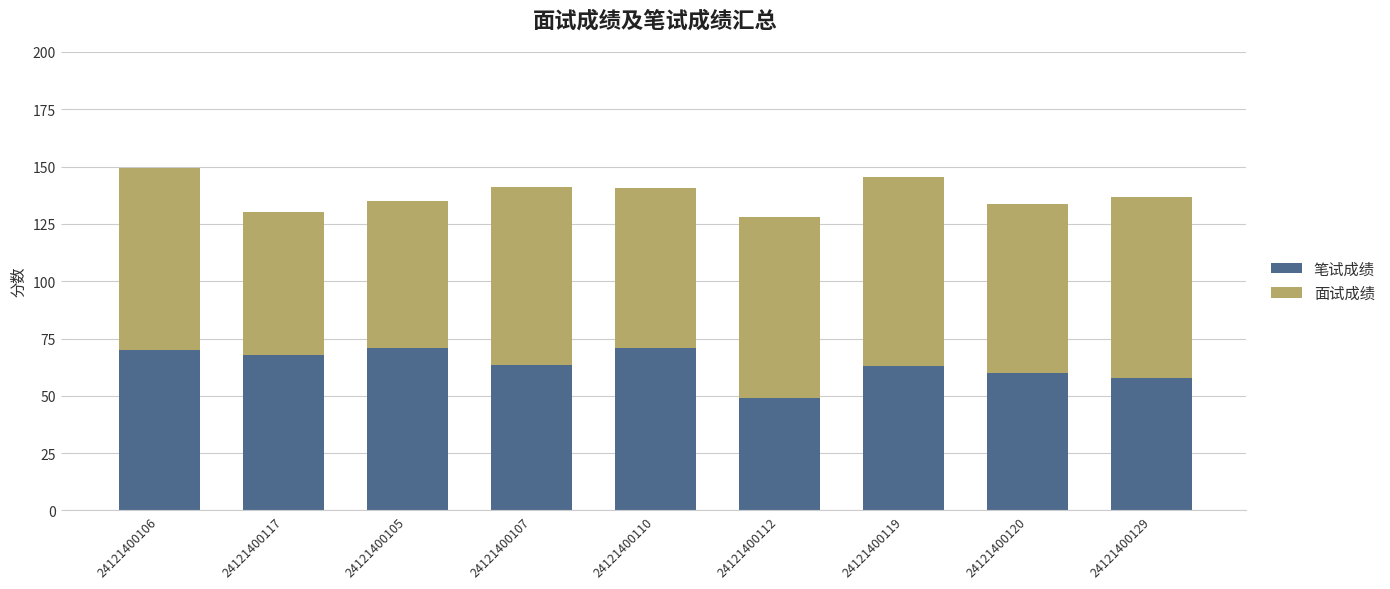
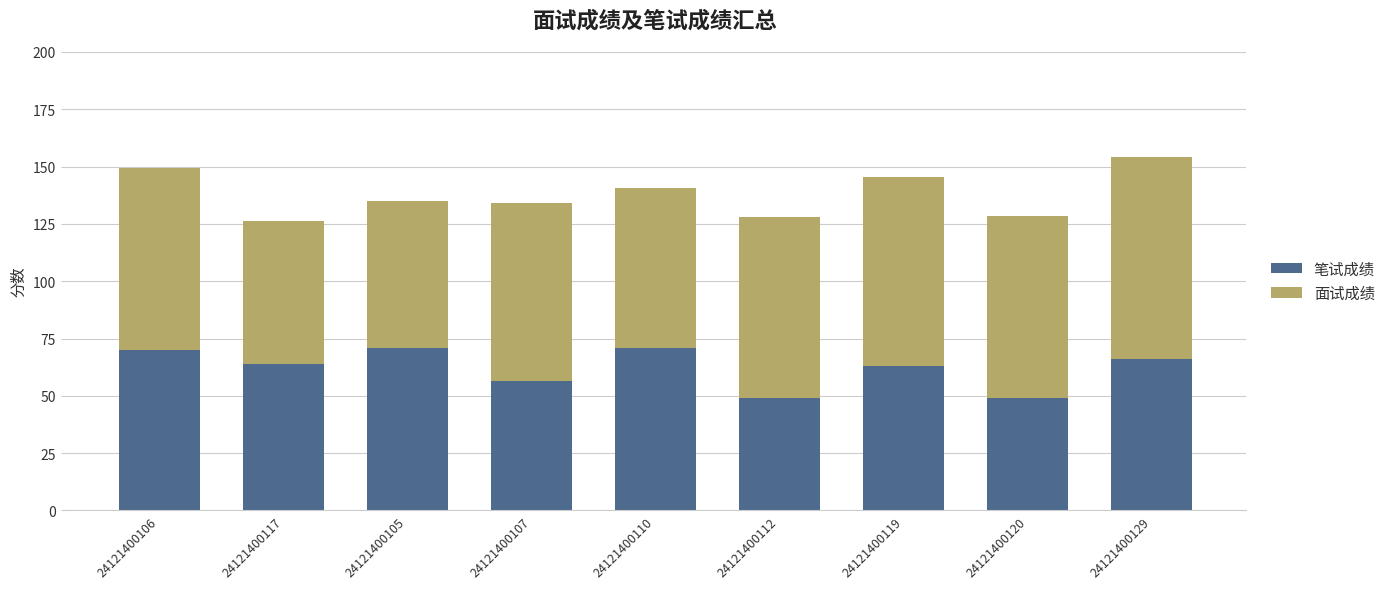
笔试成绩, 24121400117: 68 -> 64
笔试成绩, 24121400107: 64 -> 56
笔试成绩, 24121400120: 60 -> 49
面试成绩, 24121400120: 74 -> 79
笔试成绩, 24121400129: 58 -> 66
面试成绩, 24121400129: 79 -> 88
